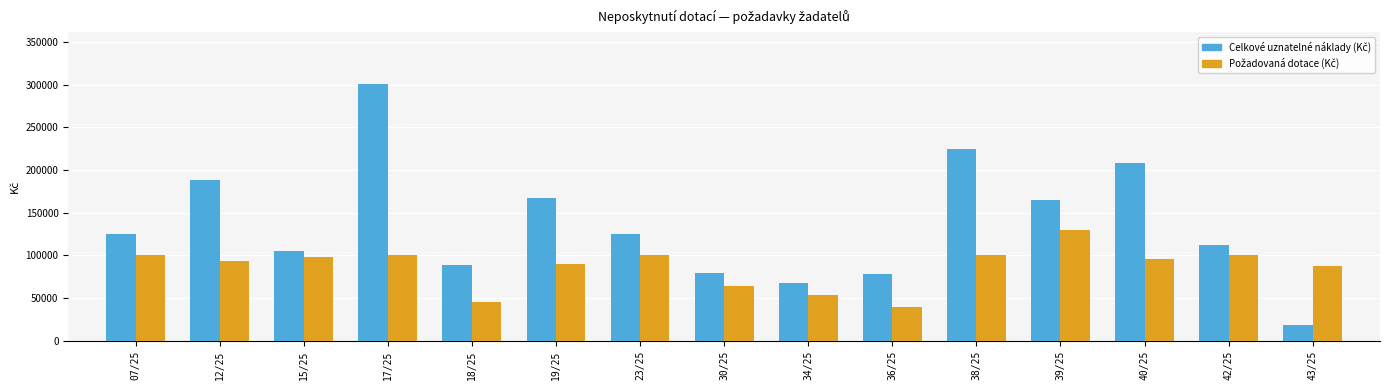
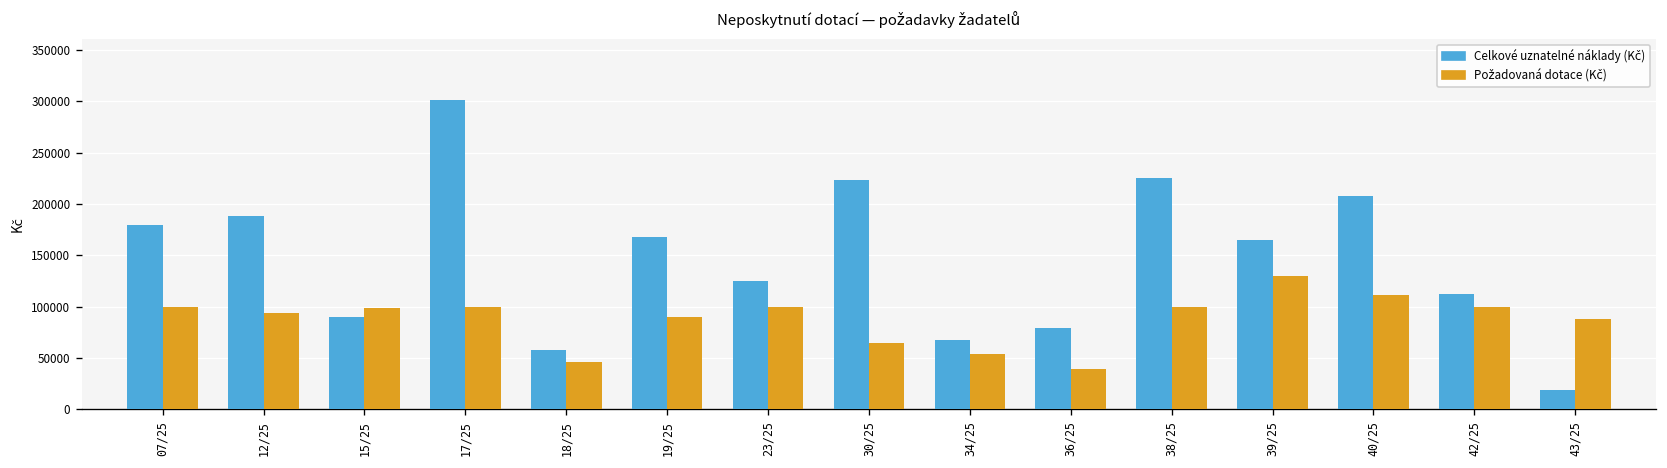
Celkové uznatelné náklady (Kč), 07/25: 130000 -> 180000
Celkové uznatelné náklady (Kč), 15/25: 110000 -> 90000
Celkové uznatelné náklady (Kč), 18/25: 90000 -> 60000
Celkové uznatelné náklady (Kč), 30/25: 80000 -> 220000
Požadovaná dotace (Kč), 40/25: 100000 -> 110000
